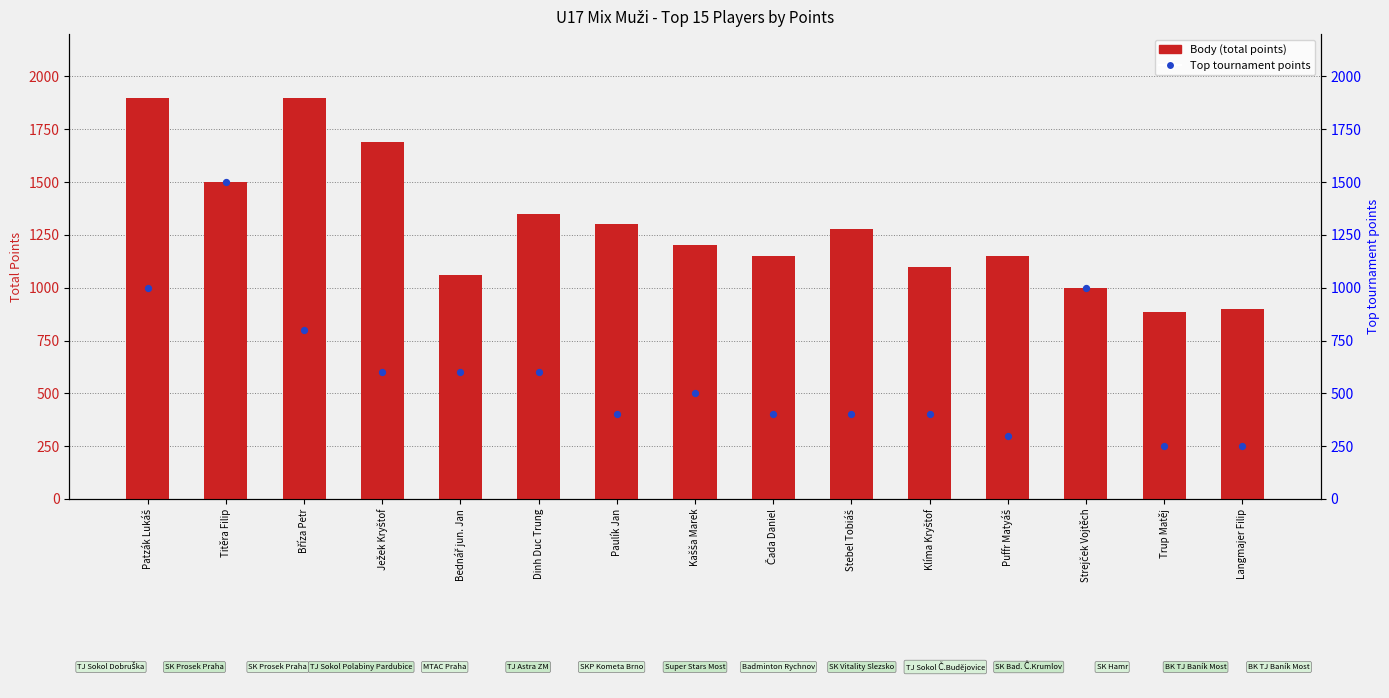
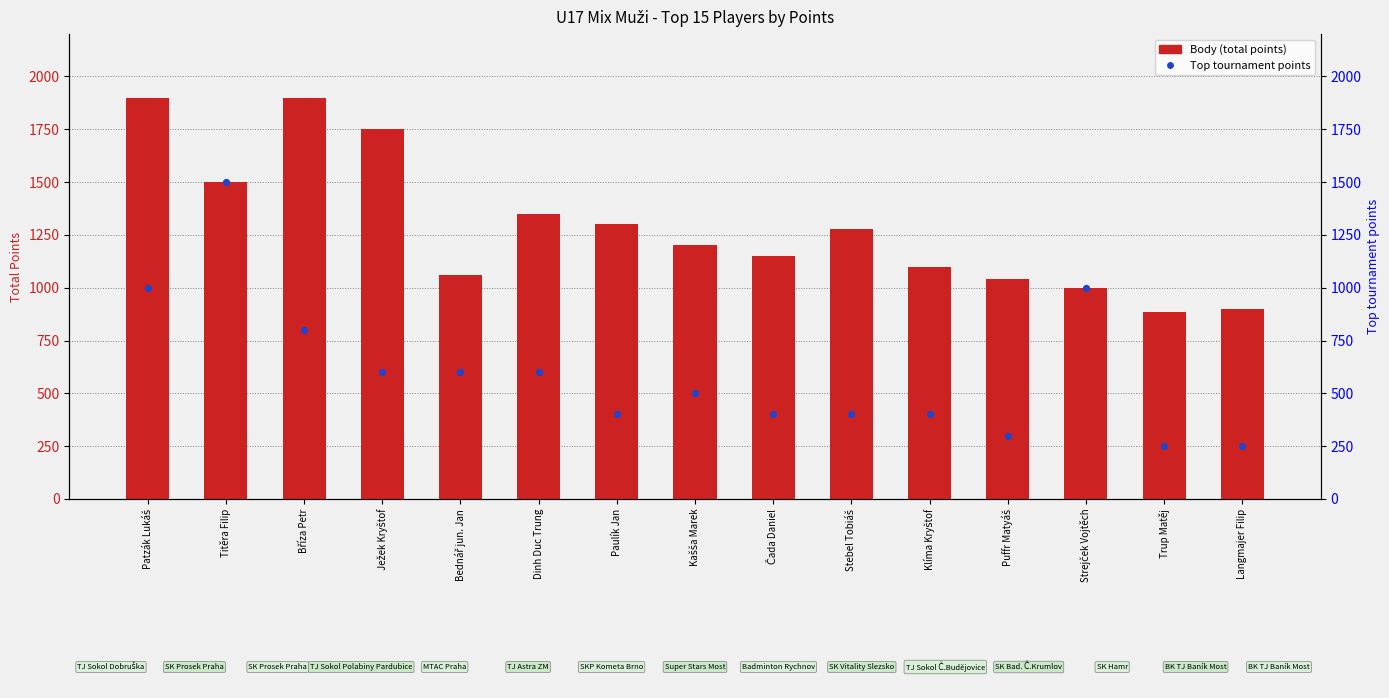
Body (total points), Ježek Kryštof: 1690 -> 1750
Body (total points), Puffr Matyáš: 1150 -> 1040
